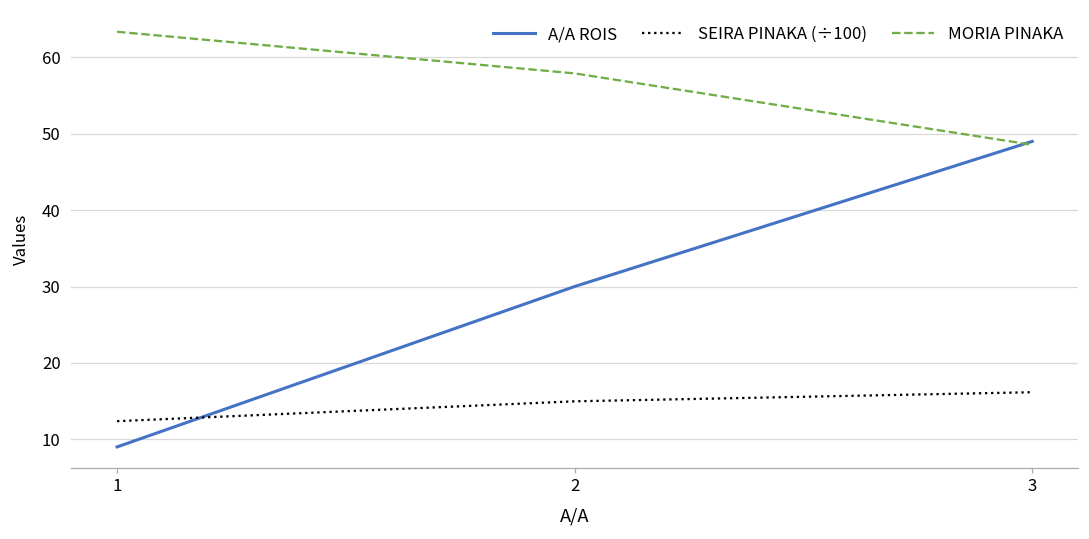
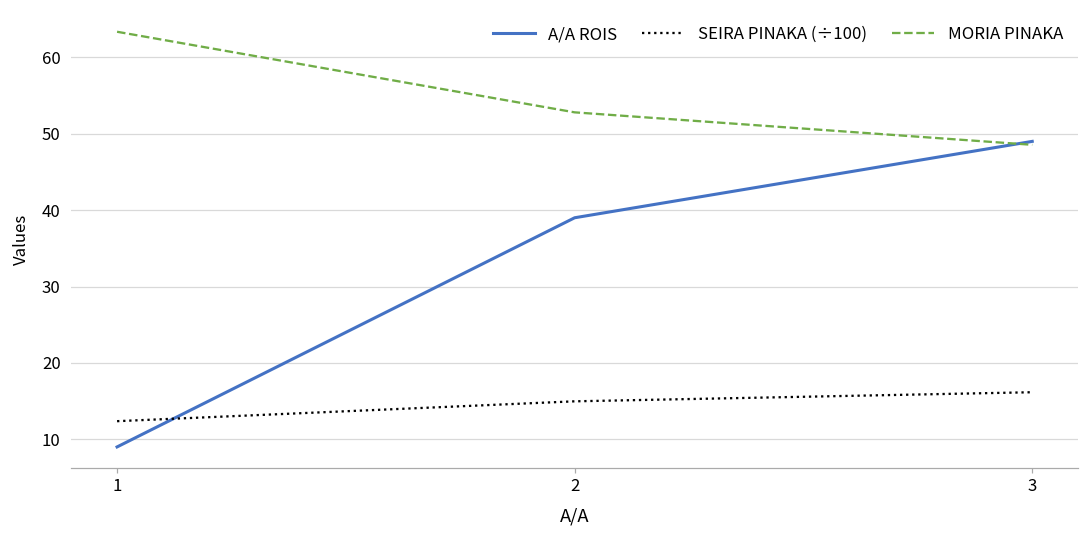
A/A ROIS, 2: 30 -> 39
MORIA PINAKA, 2: 58 -> 53
